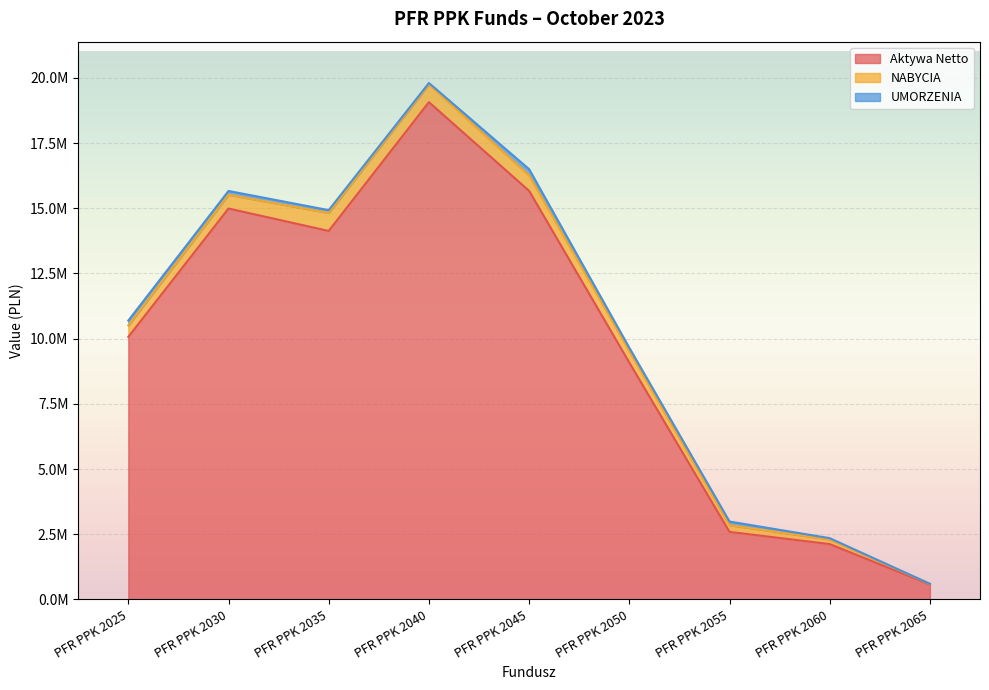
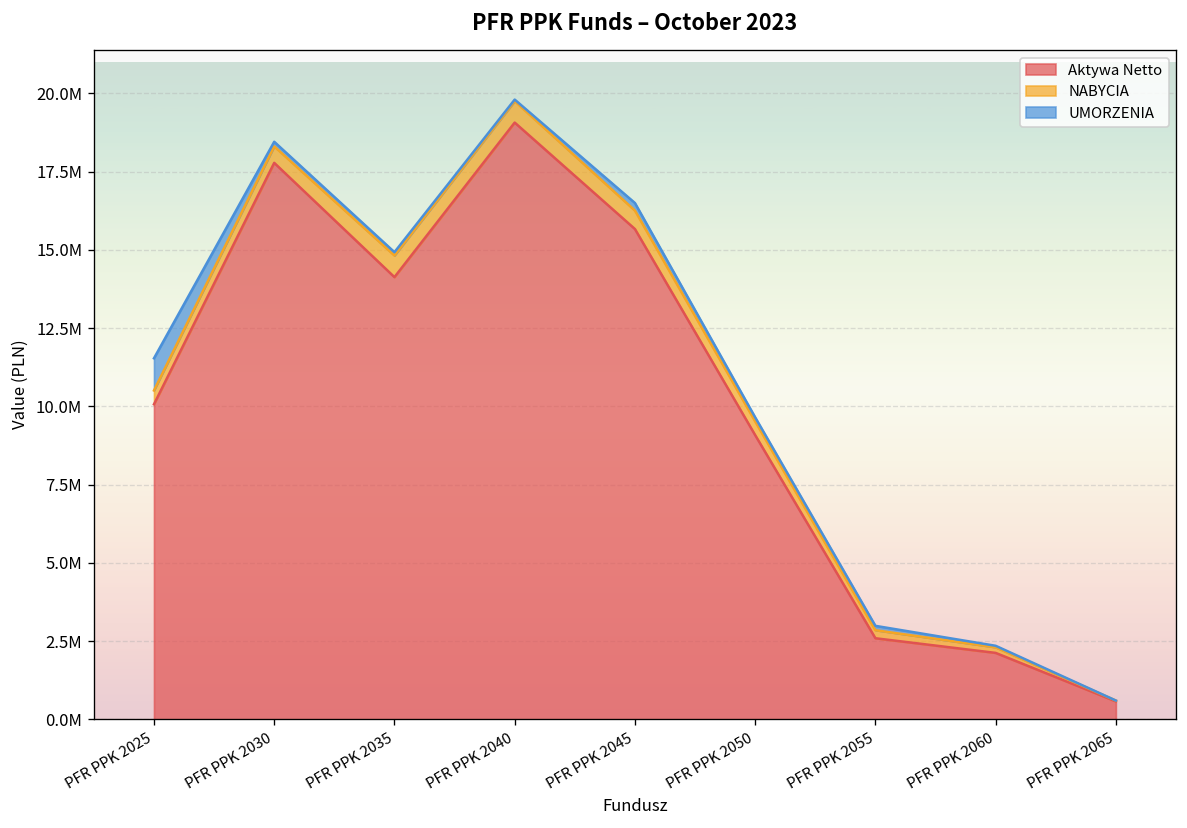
UMORZENIA, PFR PPK 2025: 200000 -> 1000000
Aktywa Netto, PFR PPK 2030: 15000000 -> 17800000
